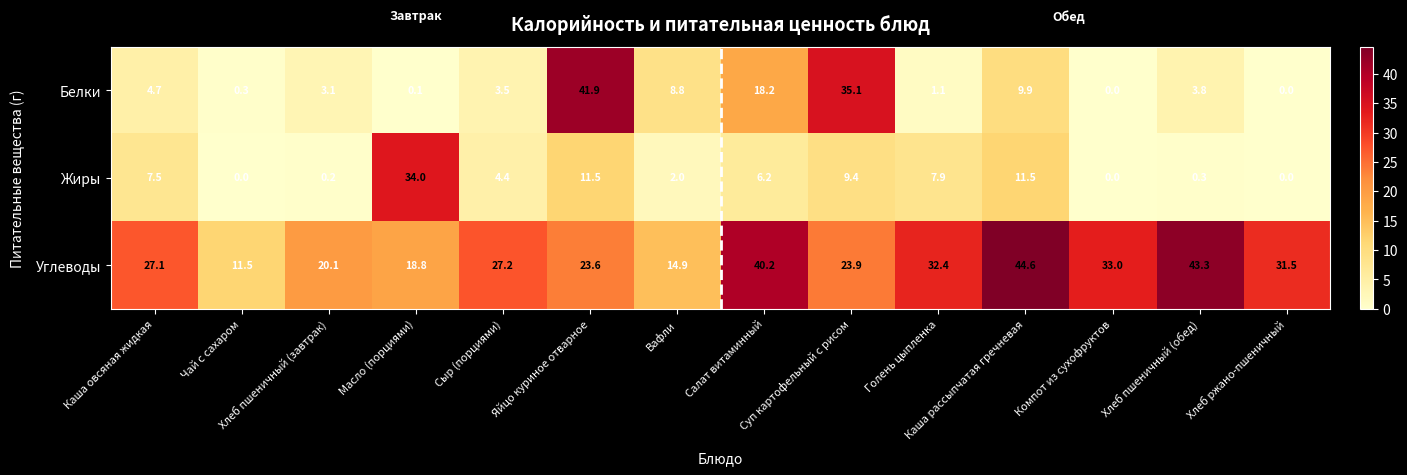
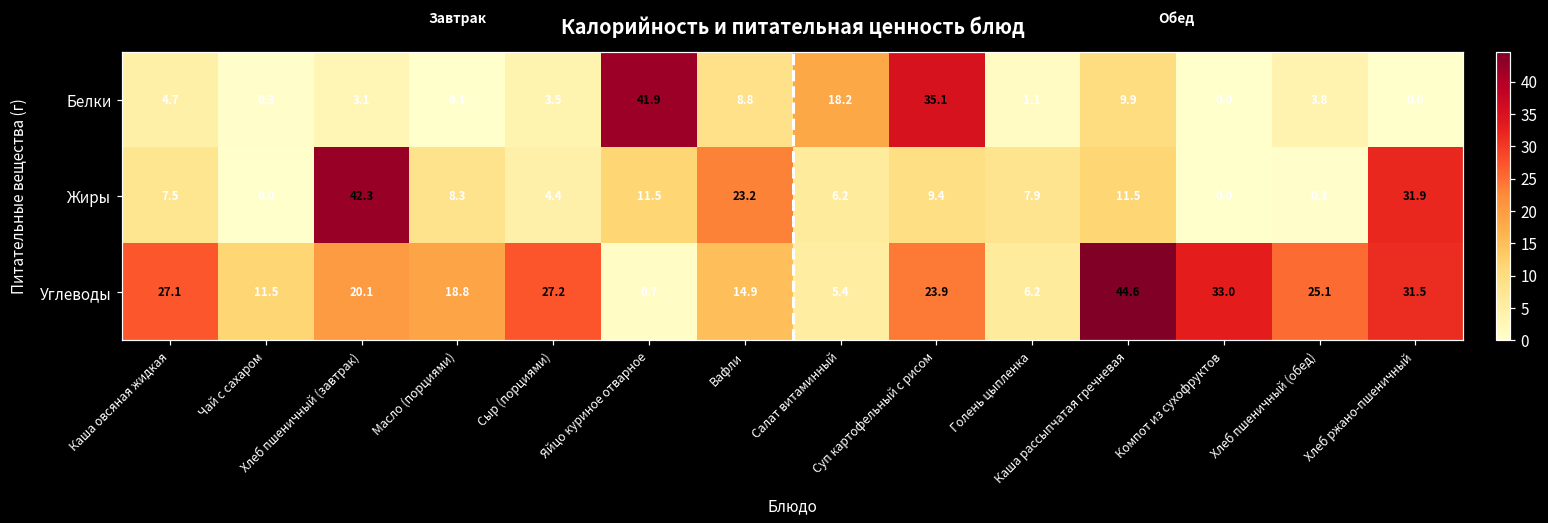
Жиры, Хлеб пшеничный (завтрак): 0.2 -> 42.3
Жиры, Масло (порциями): 34.0 -> 8.3
Жиры, Вафли: 2.0 -> 23.2
Жиры, Хлеб ржано-пшеничный: 0.0 -> 31.9
Углеводы, Яйцо куриное отварное: 23.6 -> 0.7
Углеводы, Салат витаминный: 40.2 -> 5.4
Углеводы, Голень цыпленка: 32.4 -> 6.2
Углеводы, Хлеб пшеничный (обед): 43.3 -> 25.1
